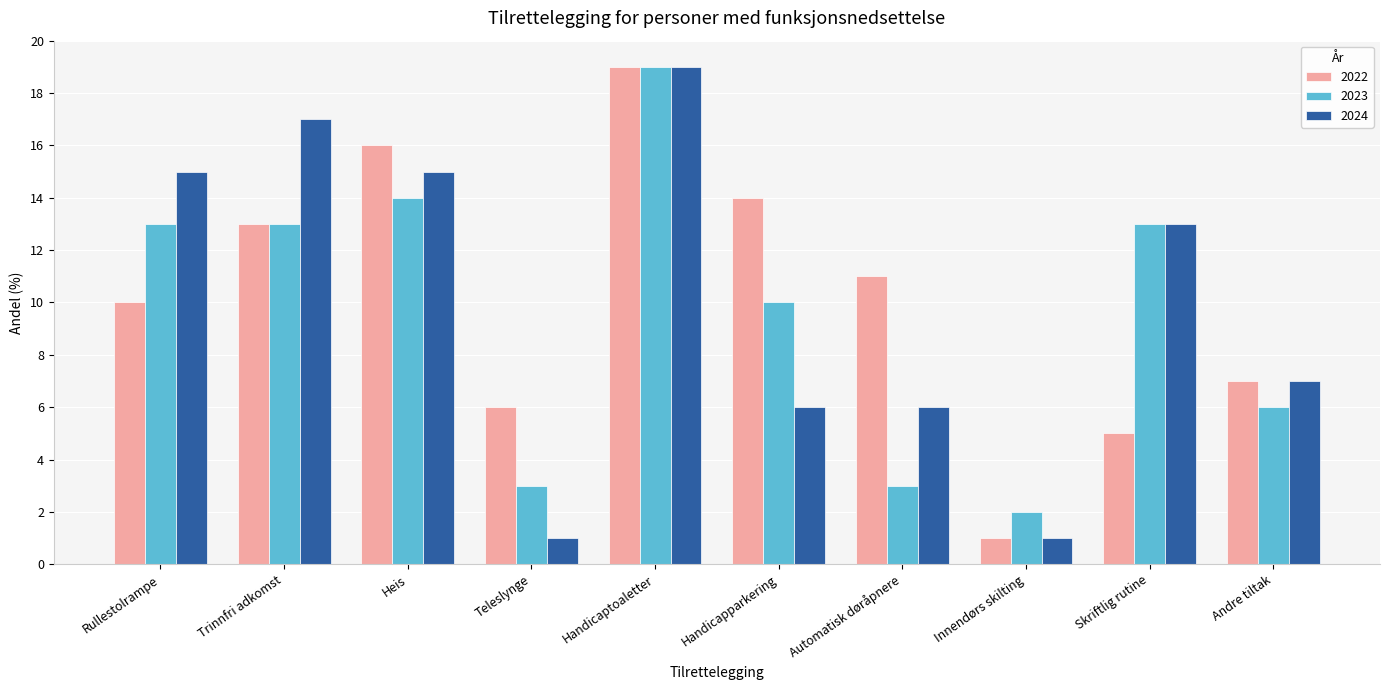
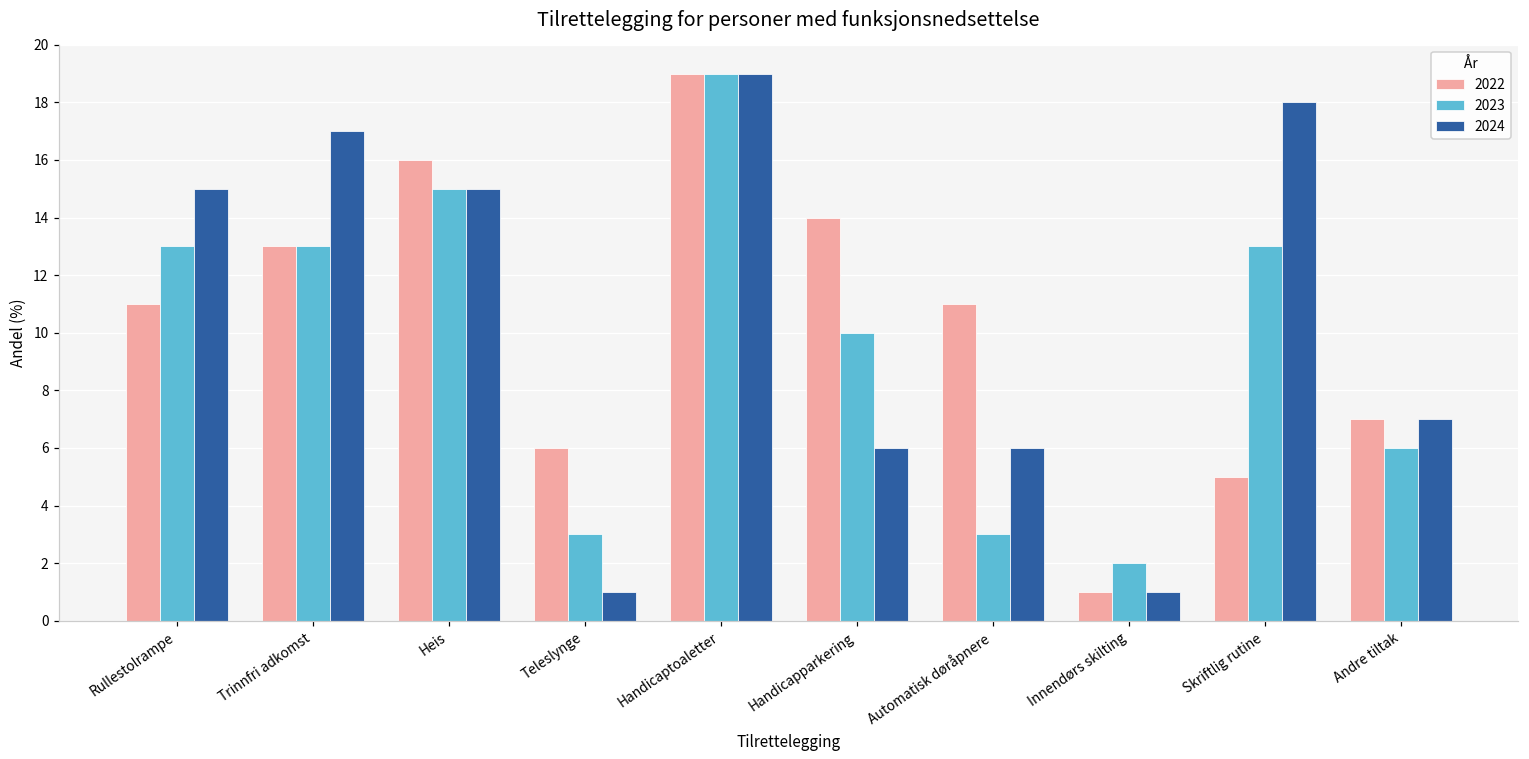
2022, Rullestolrampe: 10 -> 11
2023, Heis: 14 -> 15
2024, Skriftlig rutine: 13 -> 18
